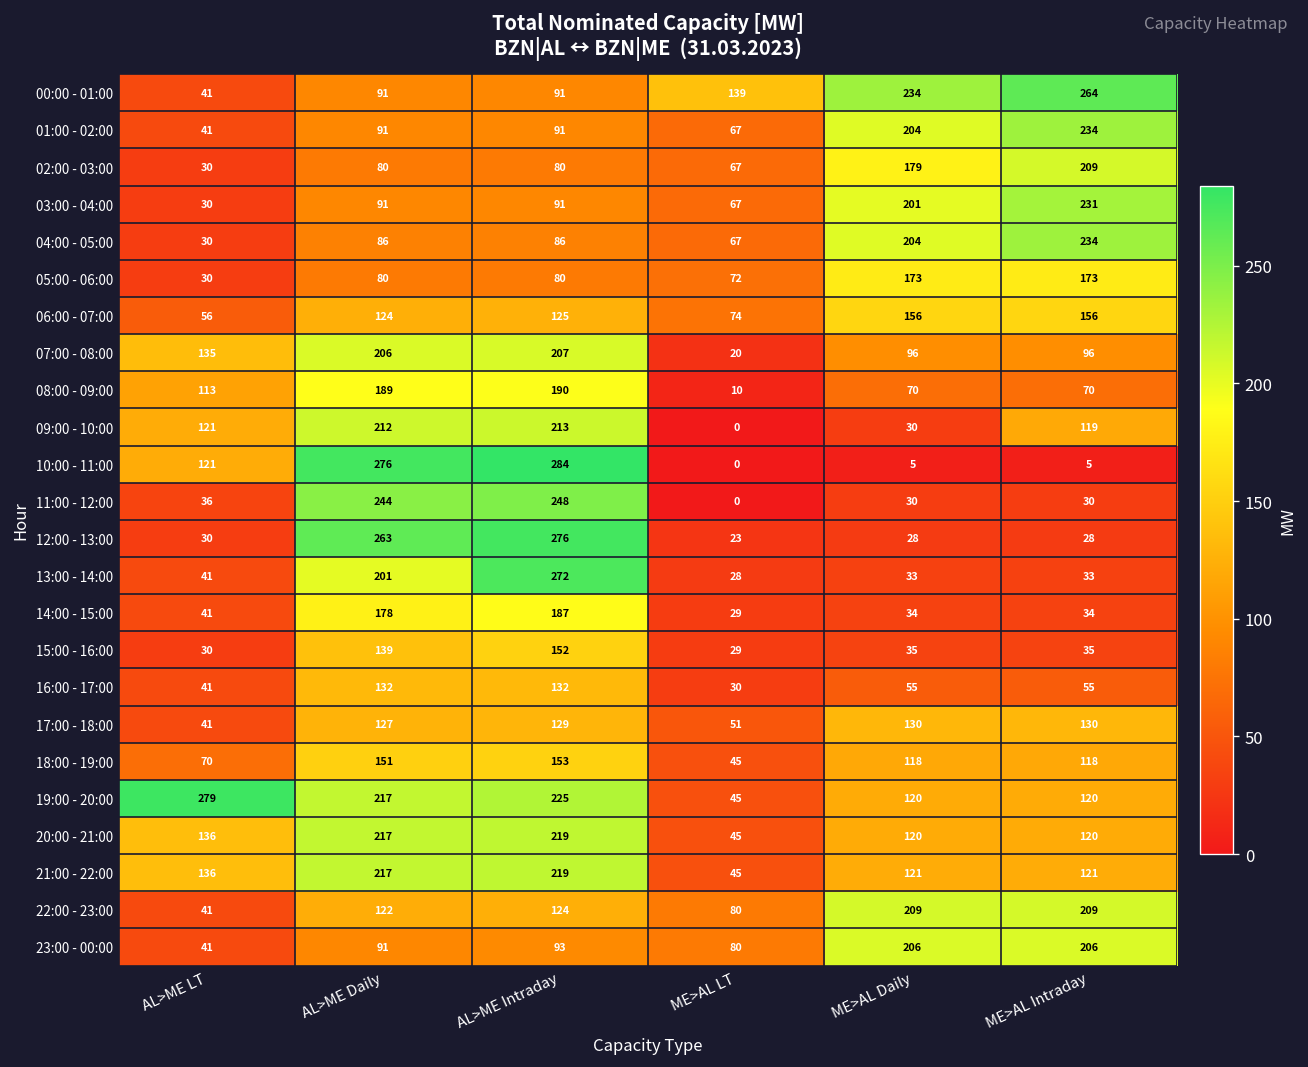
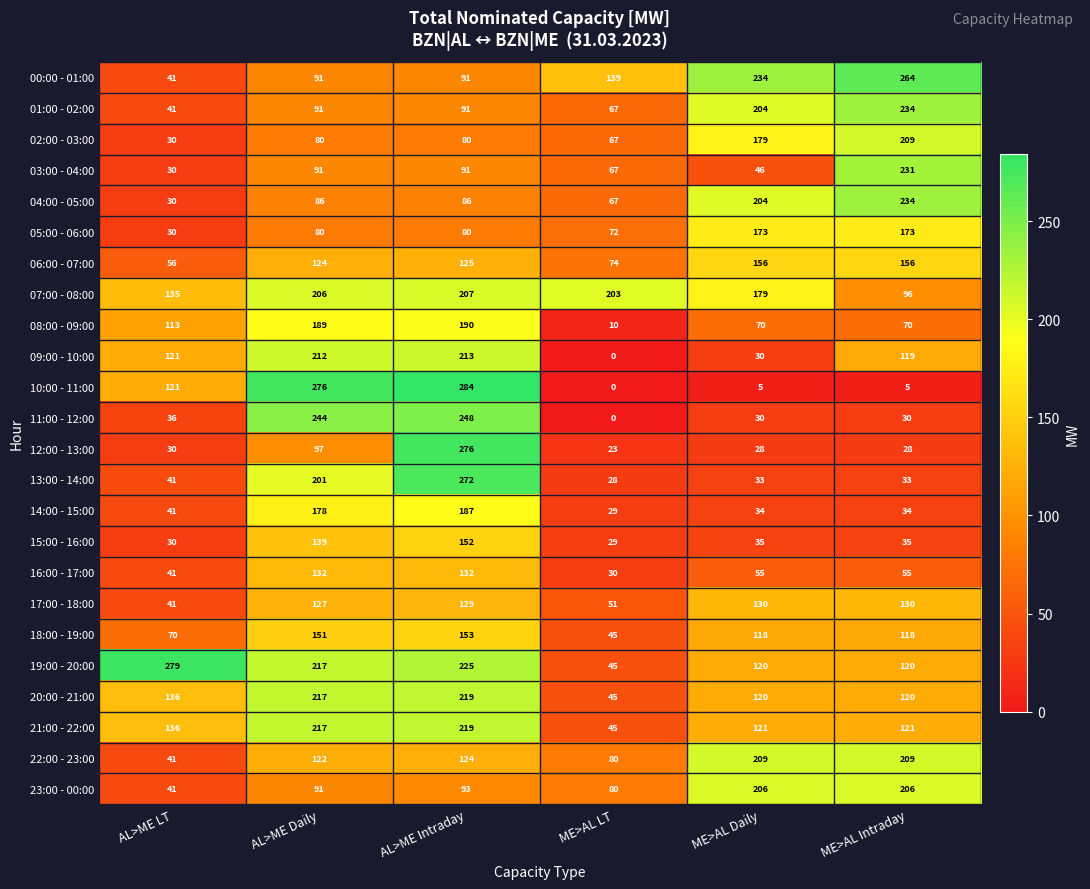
03:00 - 04:00, ME>AL Daily: 201 -> 46
07:00 - 08:00, ME>AL LT: 20 -> 203
07:00 - 08:00, ME>AL Daily: 96 -> 179
12:00 - 13:00, AL>ME Daily: 263 -> 97
